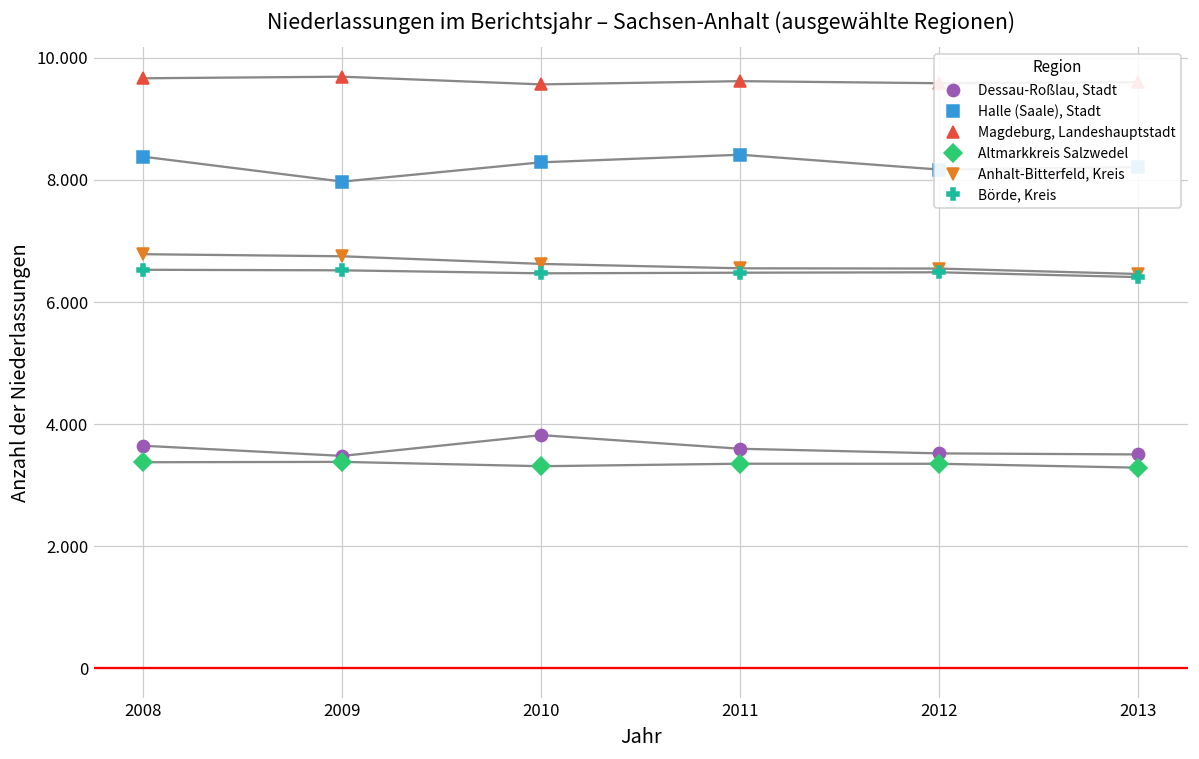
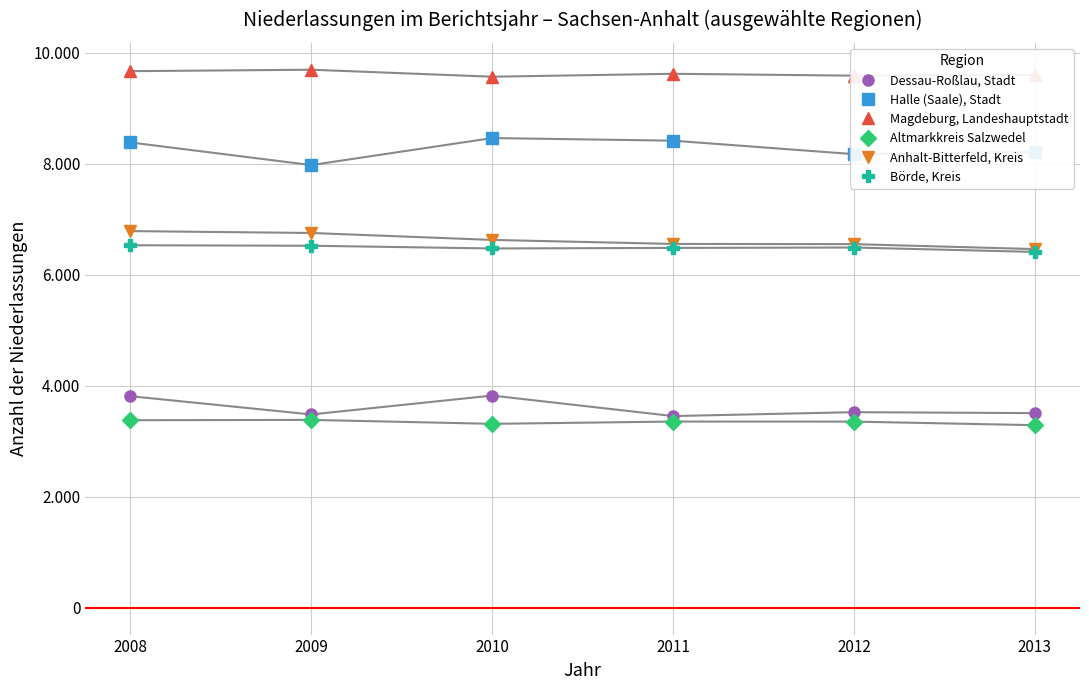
Dessau-Roßlau, Stadt, 2008: 3.6 -> 3.8
Halle (Saale), Stadt, 2010: 8.3 -> 8.5
Dessau-Roßlau, Stadt, 2011: 3.6 -> 3.5
